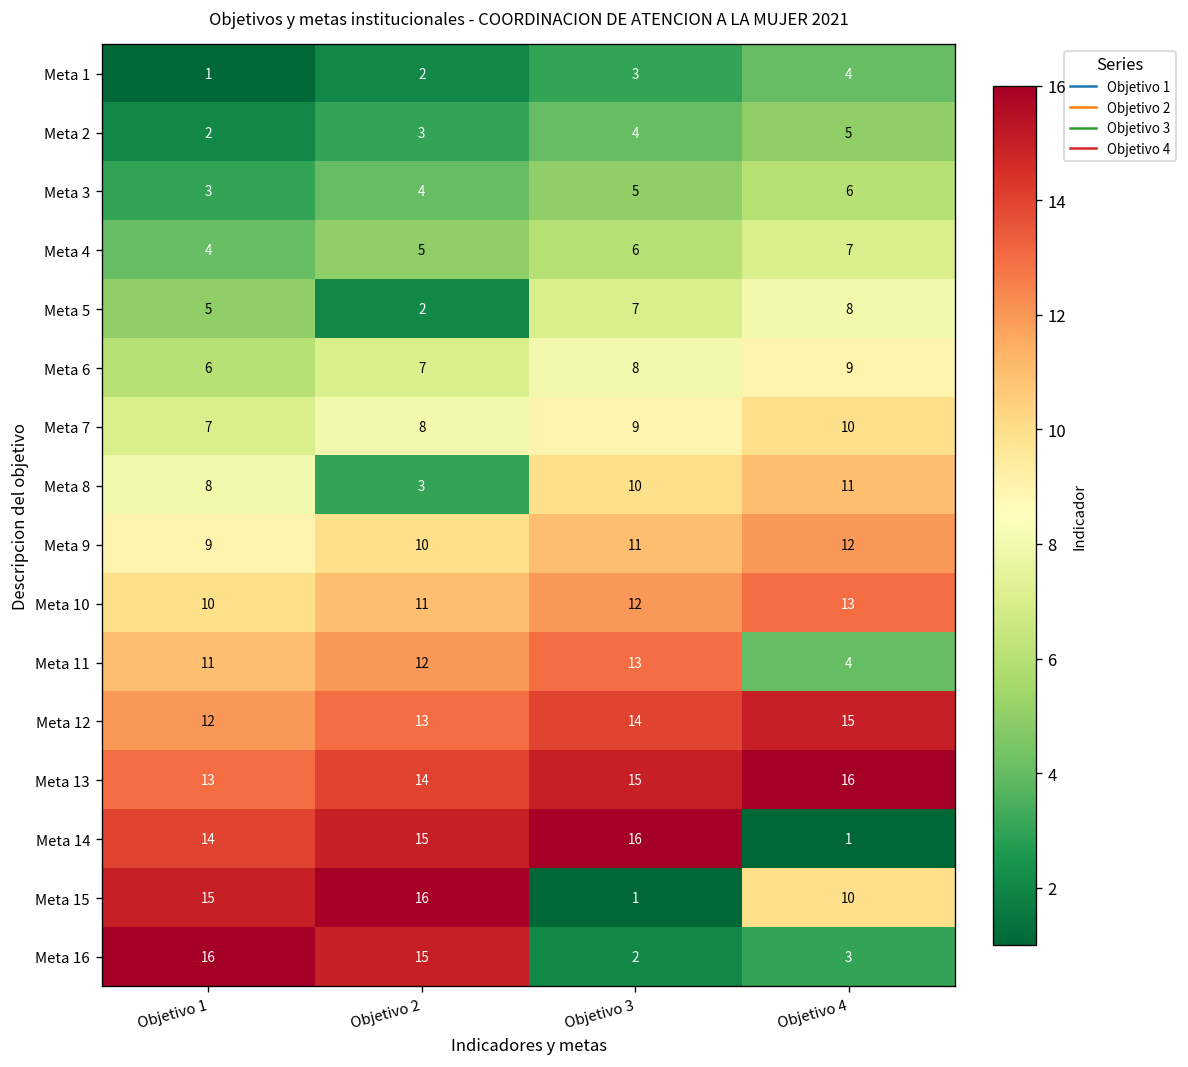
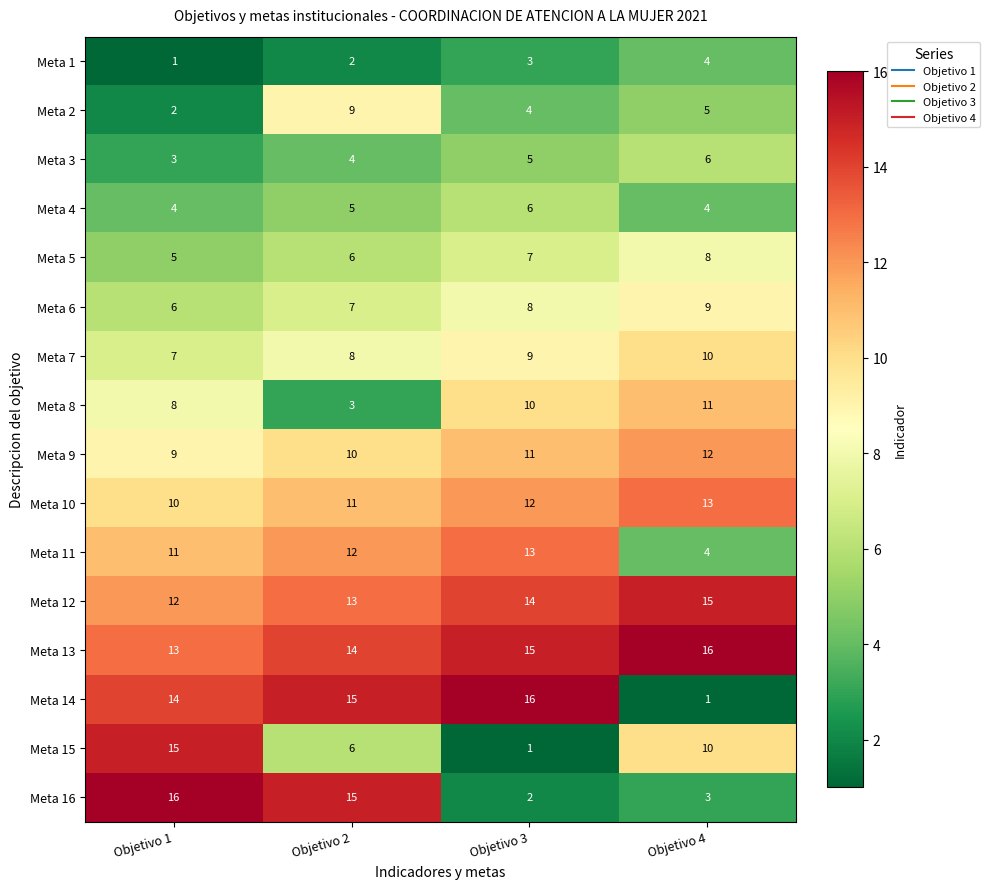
Meta 2, Objetivo 2: 3 -> 9
Meta 4, Objetivo 4: 7 -> 4
Meta 5, Objetivo 2: 2 -> 6
Meta 15, Objetivo 2: 16 -> 6
